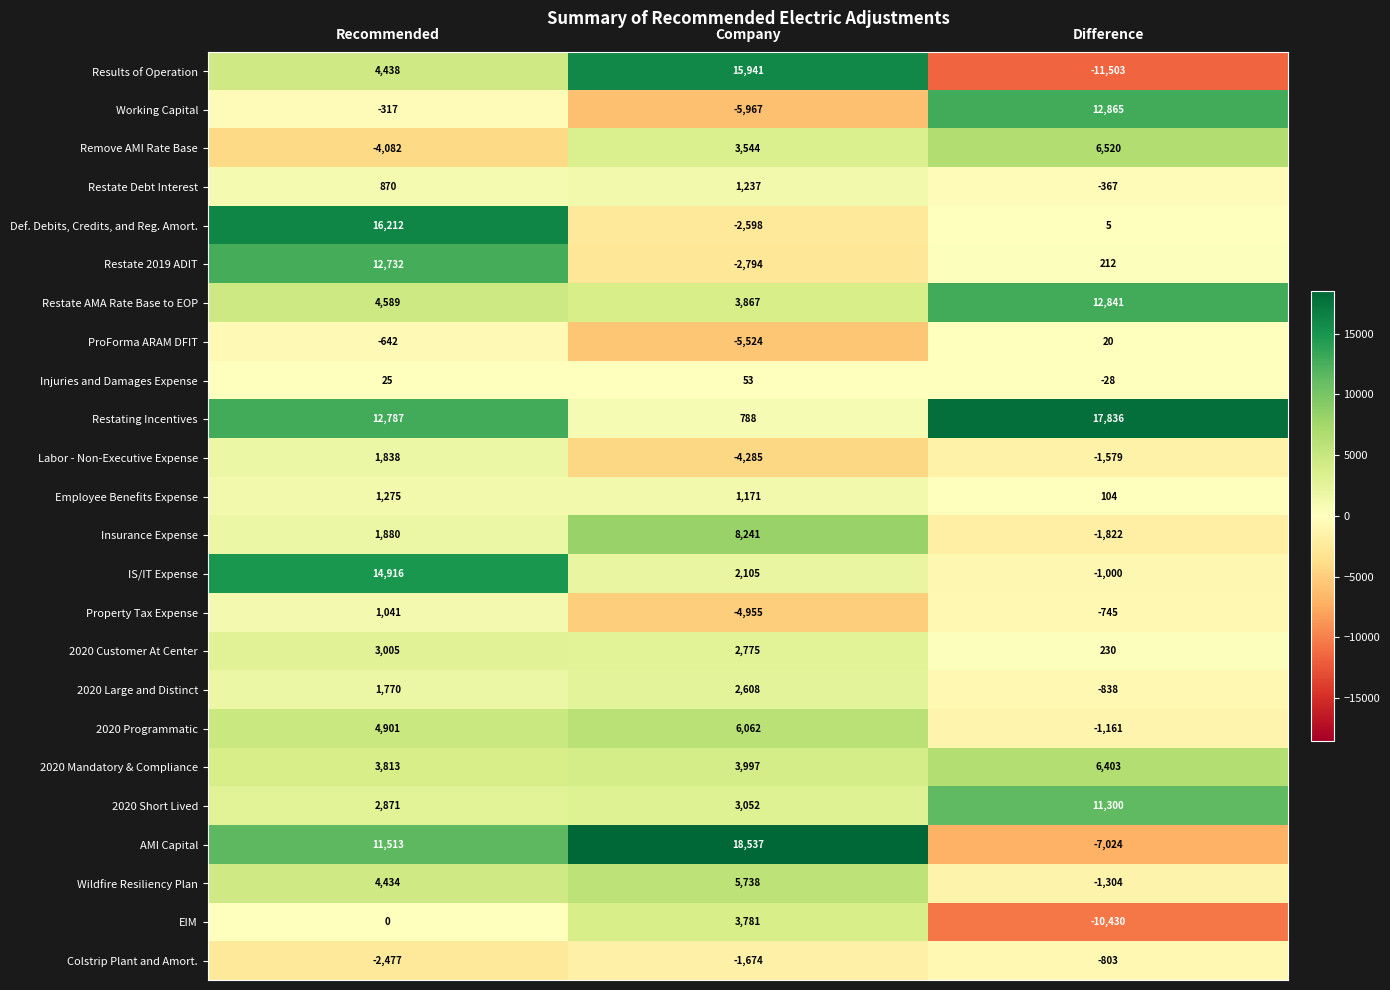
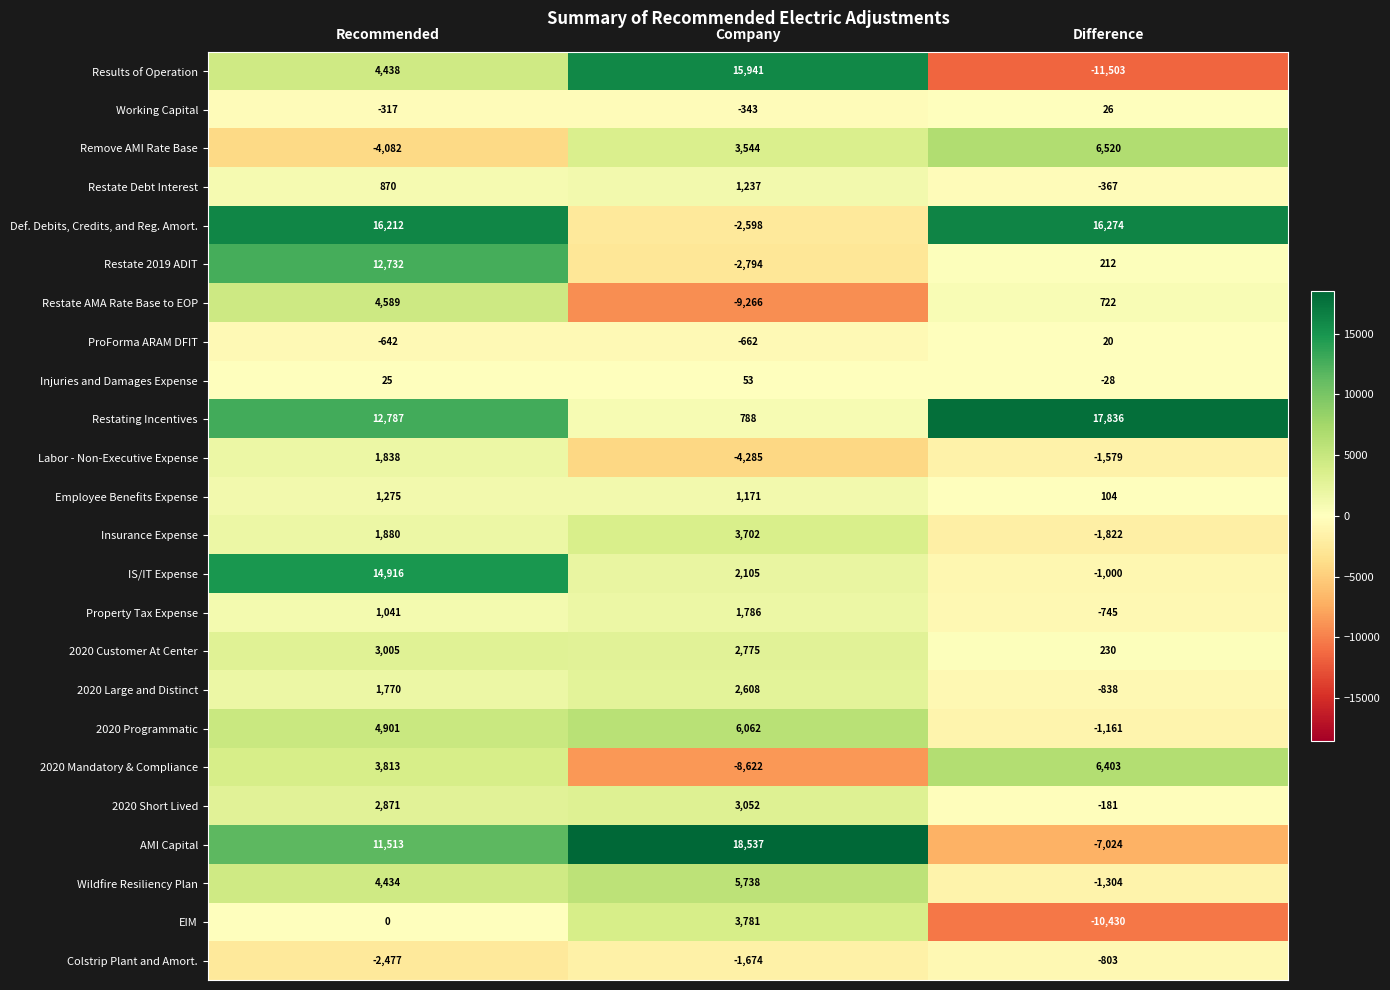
Working Capital, Company: -5,967 -> -343
Working Capital, Difference: 12,865 -> 26
Def. Debits, Credits, and Reg. Amort., Difference: 5 -> 16,274
Restate AMA Rate Base to EOP, Company: 3,867 -> -9,266
Restate AMA Rate Base to EOP, Difference: 12,841 -> 722
ProForma ARAM DFIT, Company: -5,524 -> -662
Insurance Expense, Company: 8,241 -> 3,702
Property Tax Expense, Company: -4,955 -> 1,786
2020 Mandatory & Compliance, Company: 3,997 -> -8,622
2020 Short Lived, Difference: 11,300 -> -181
